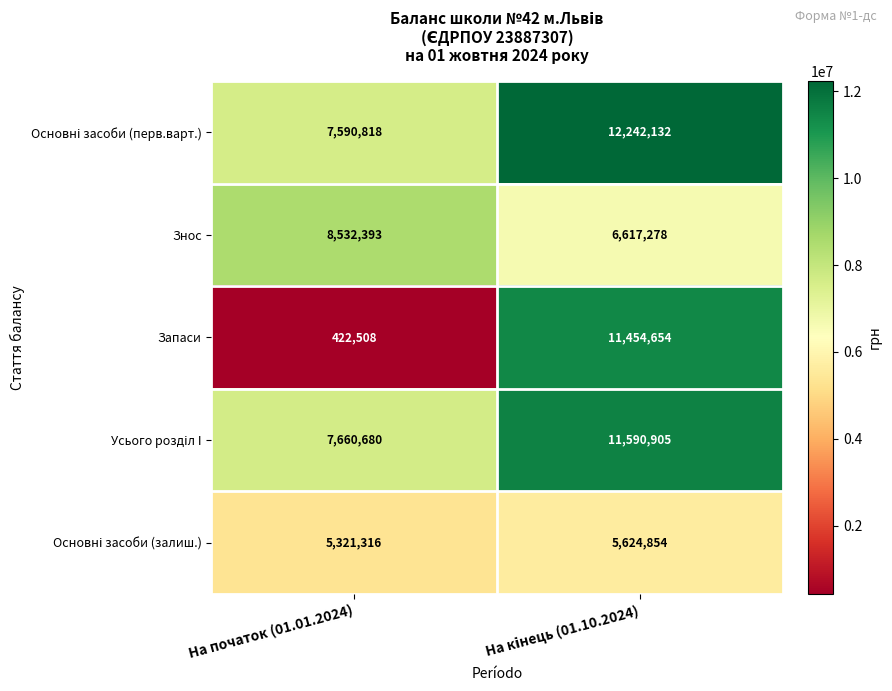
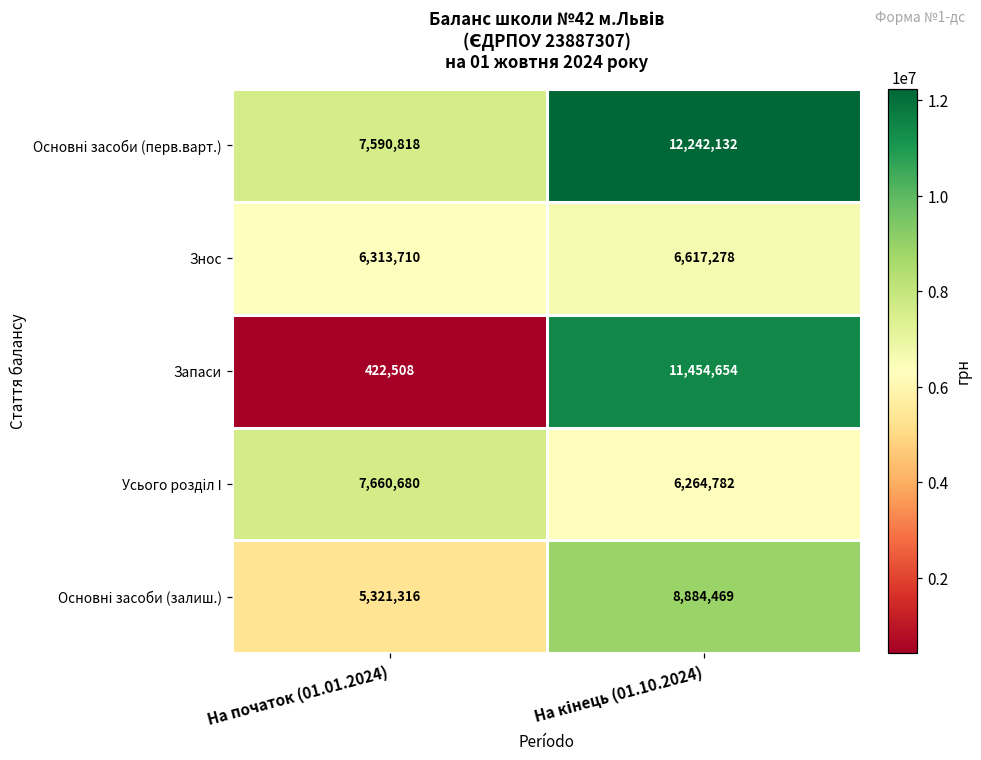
Знос, На початок (01.01.2024): 8,532,393 -> 6,313,710
Усього розділ І, На кінець (01.10.2024): 11,590,905 -> 6,264,782
Основні засоби (залиш.), На кінець (01.10.2024): 5,624,854 -> 8,884,469
